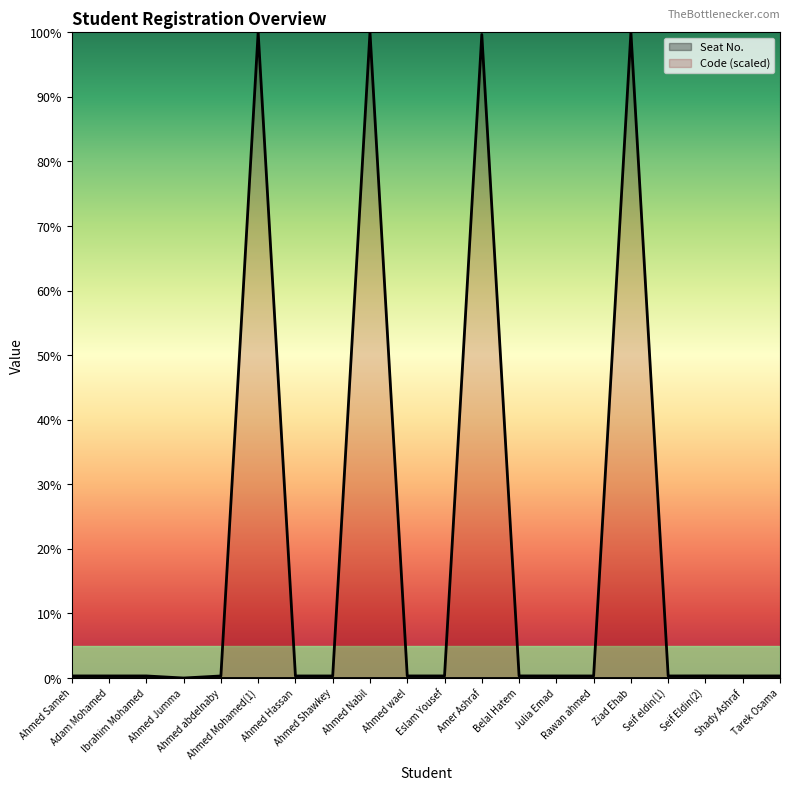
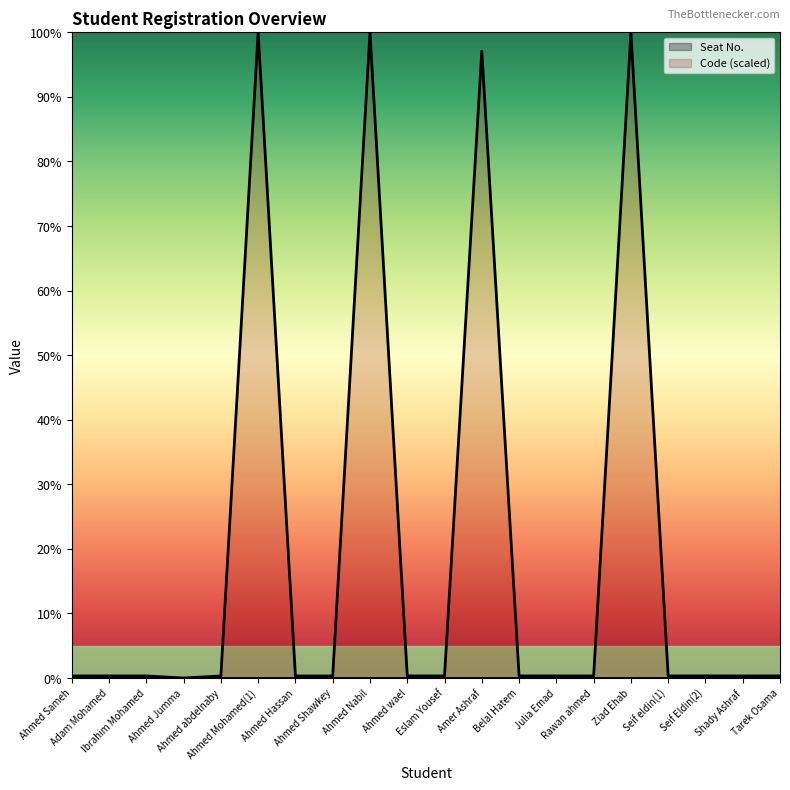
Code (scaled), Amer Ashraf: 100% -> 97%
